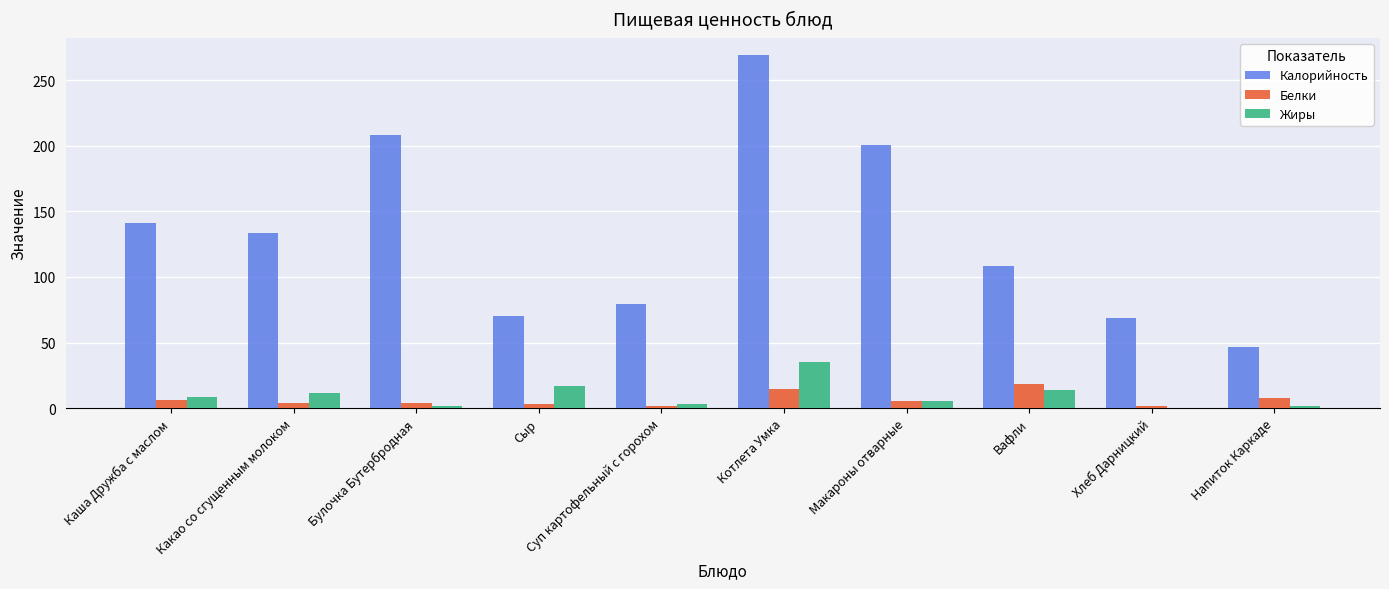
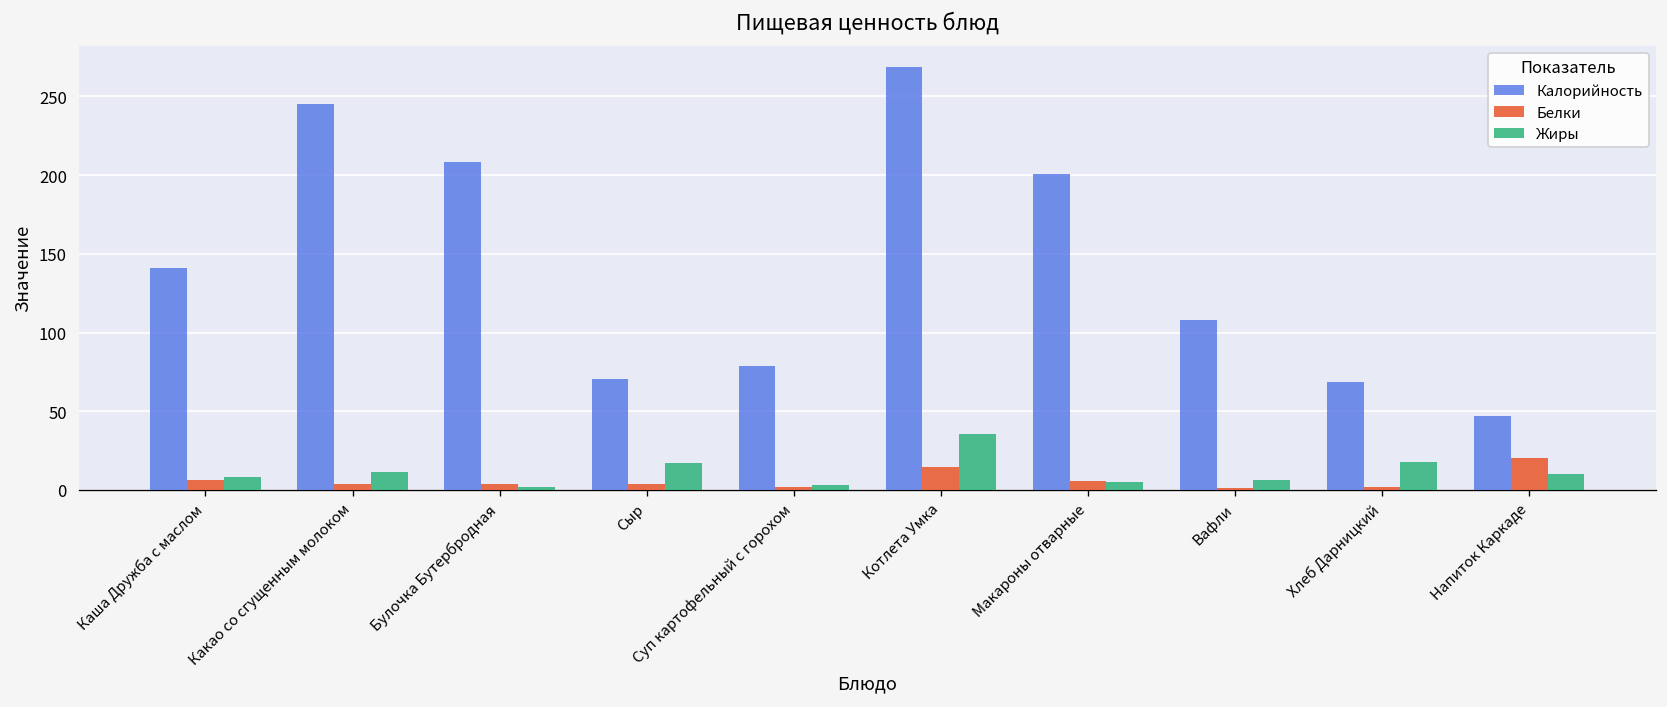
Калорийность, Какао со сгущенным молоком: 133 -> 245
Белки, Вафли: 19 -> 1
Жиры, Вафли: 14 -> 7
Жиры, Хлеб Дарницкий: 0 -> 18
Белки, Напиток Каркаде: 8 -> 20
Жиры, Напиток Каркаде: 1 -> 10
